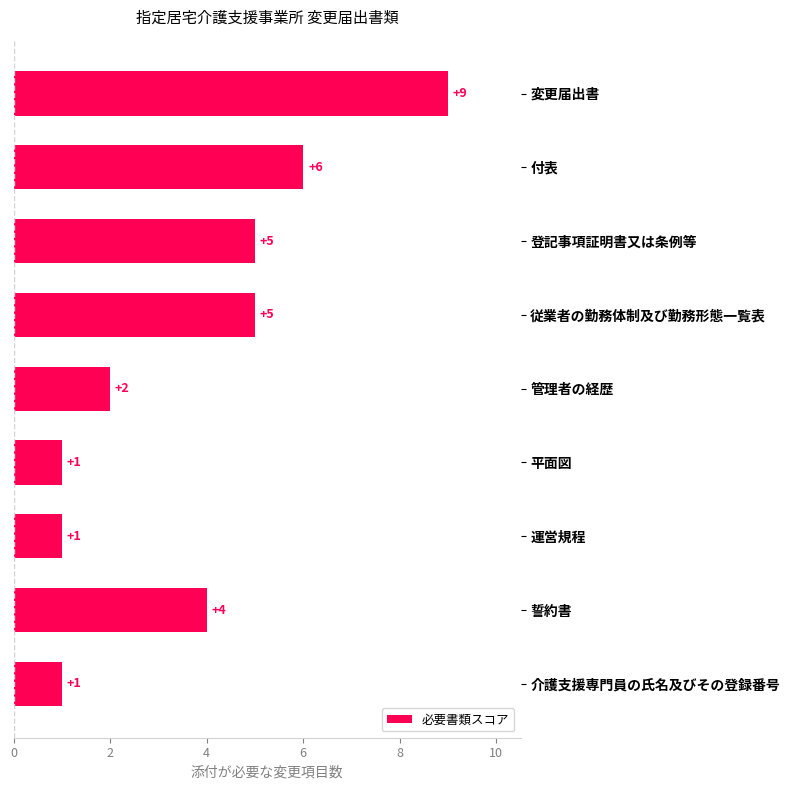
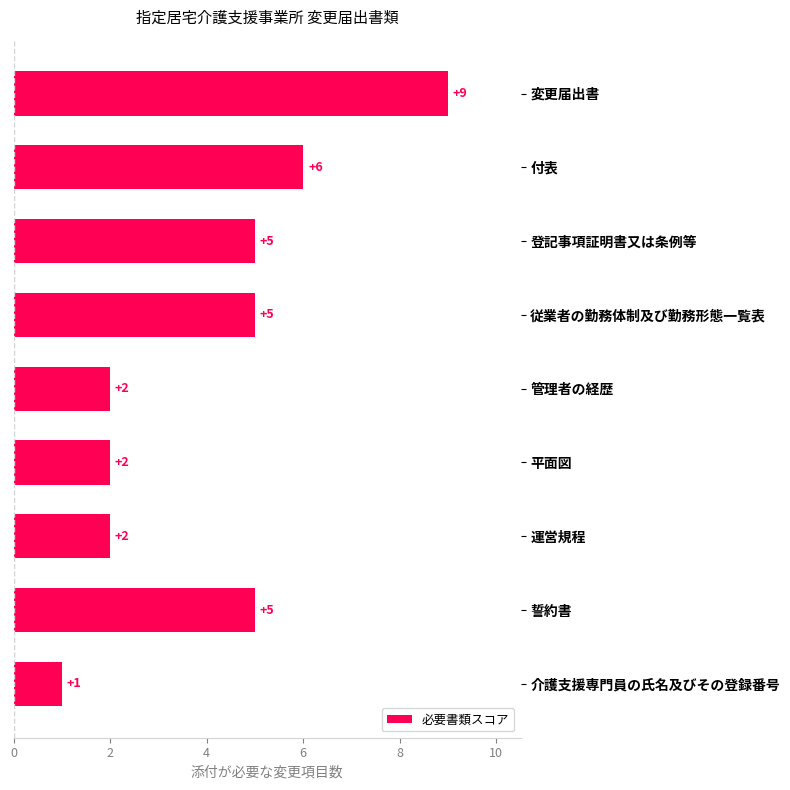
平面図: +1 -> +2
運営規程: +1 -> +2
誓約書: +4 -> +5
